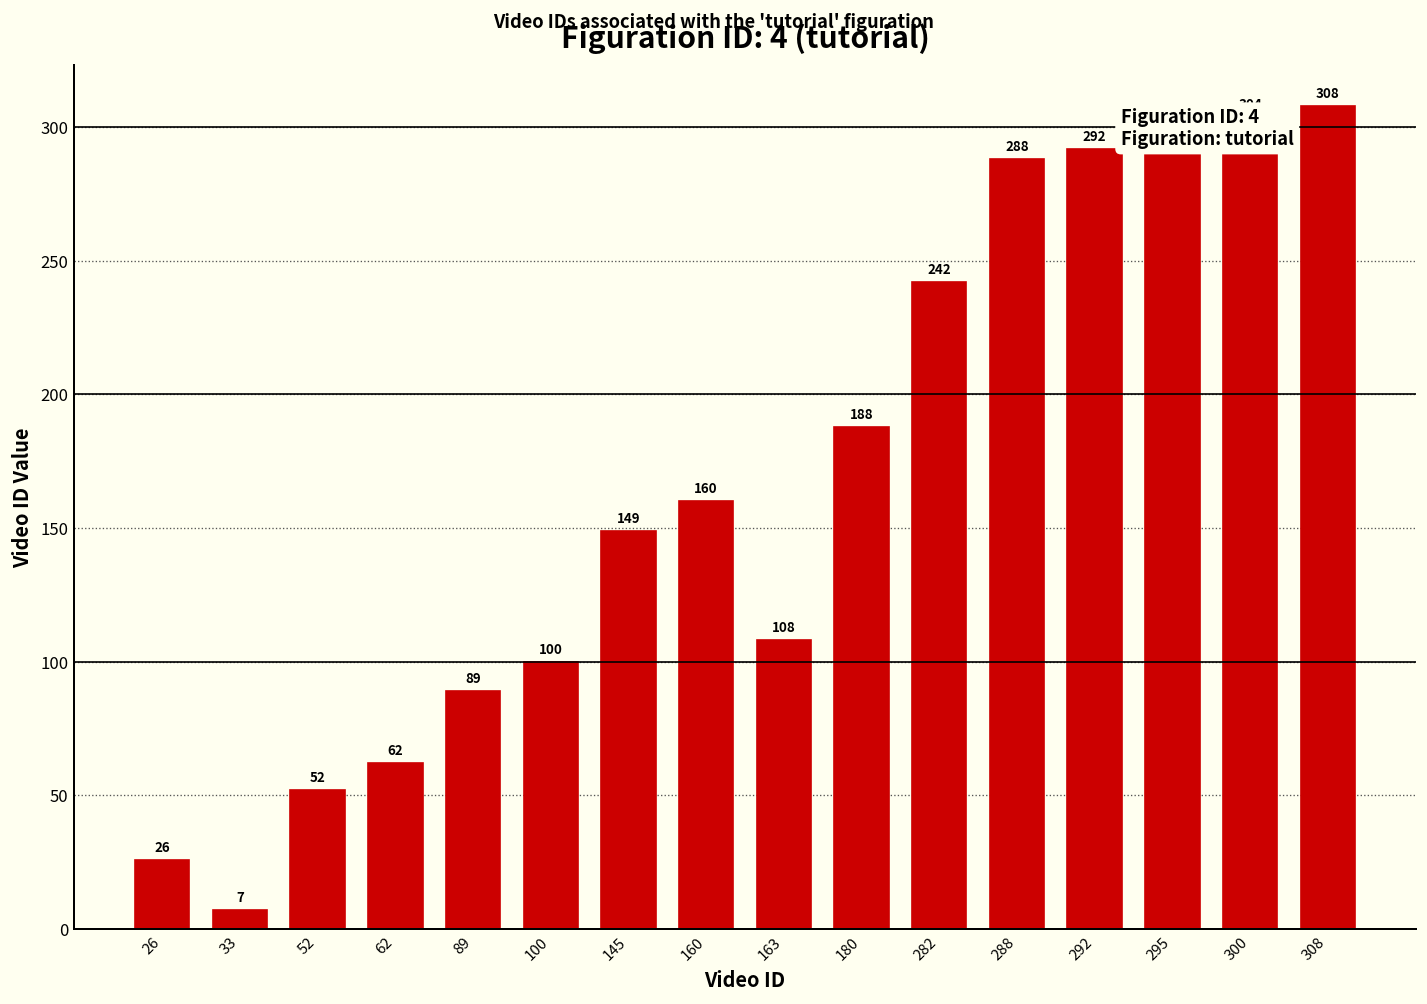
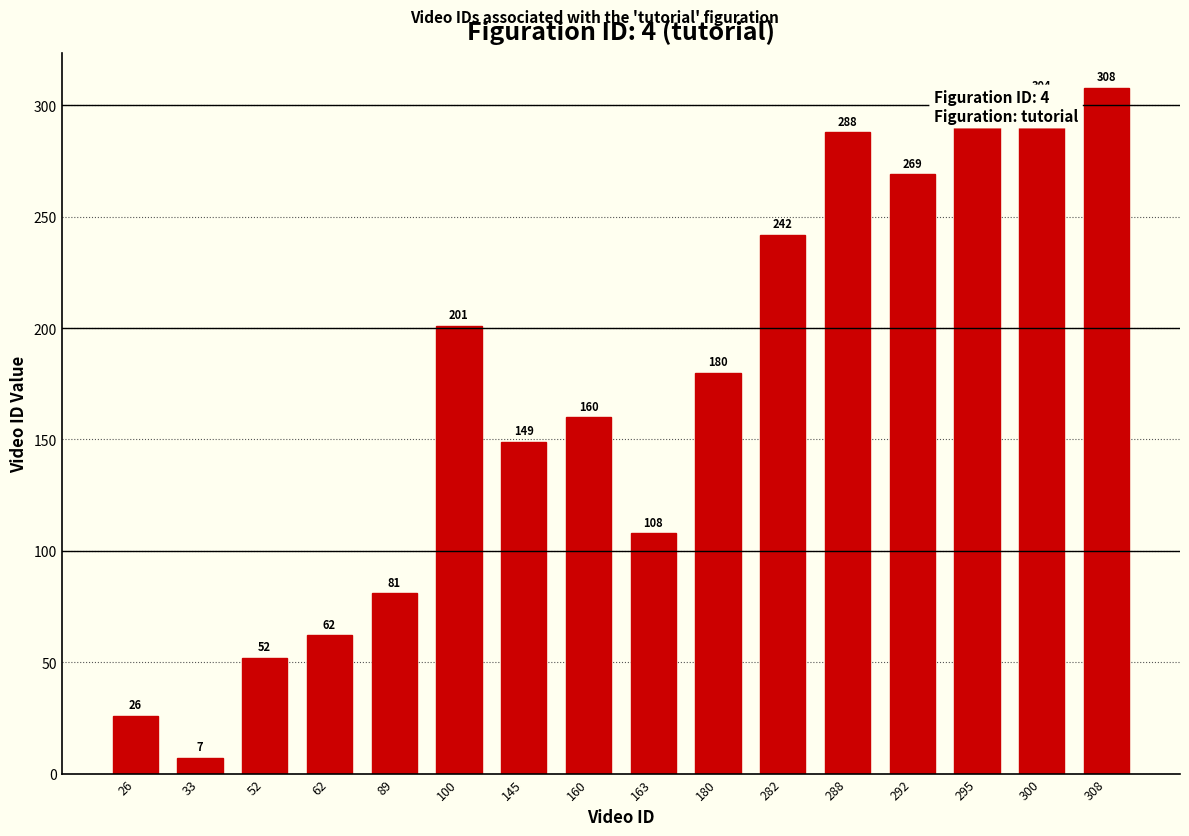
89: 89 -> 81
100: 100 -> 201
180: 188 -> 180
292: 292 -> 269
